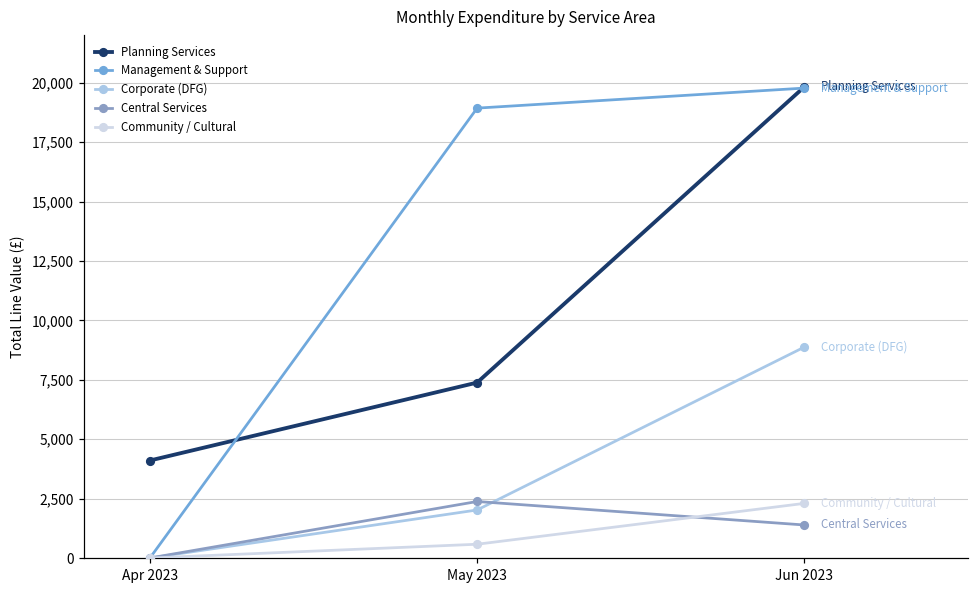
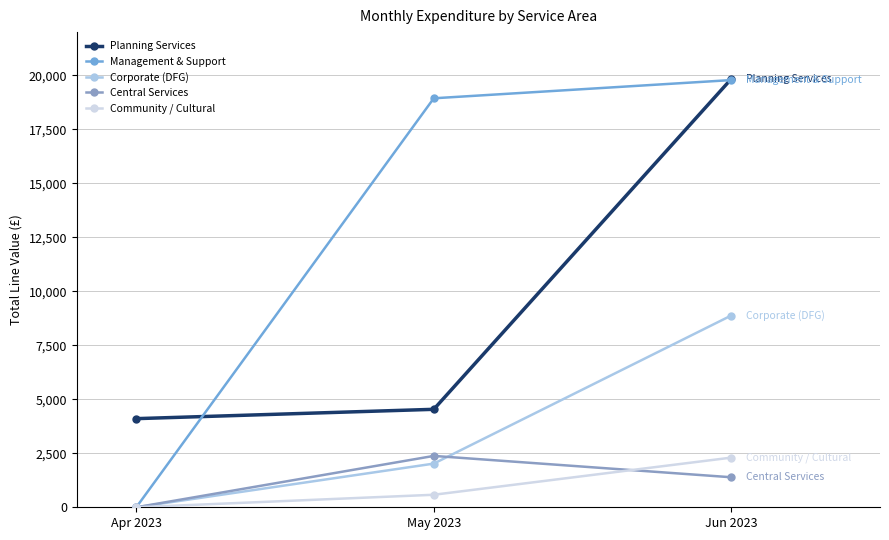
Planning Services, May 2023: 7,400 -> 4,500
